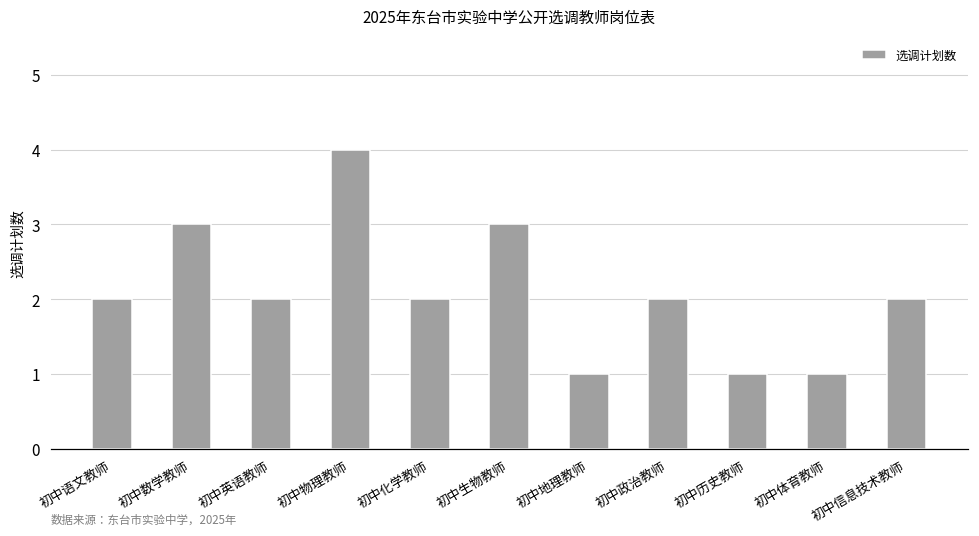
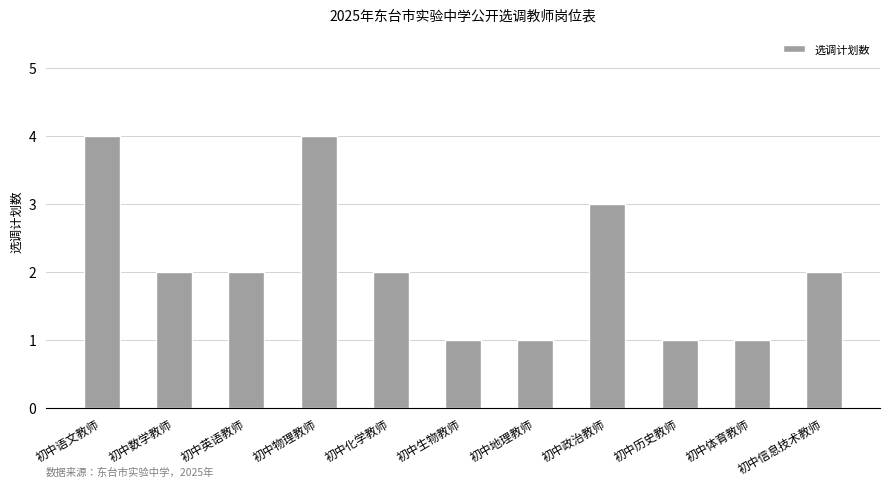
初中语文教师: 2 -> 4
初中数学教师: 3 -> 2
初中生物教师: 3 -> 1
初中政治教师: 2 -> 3
